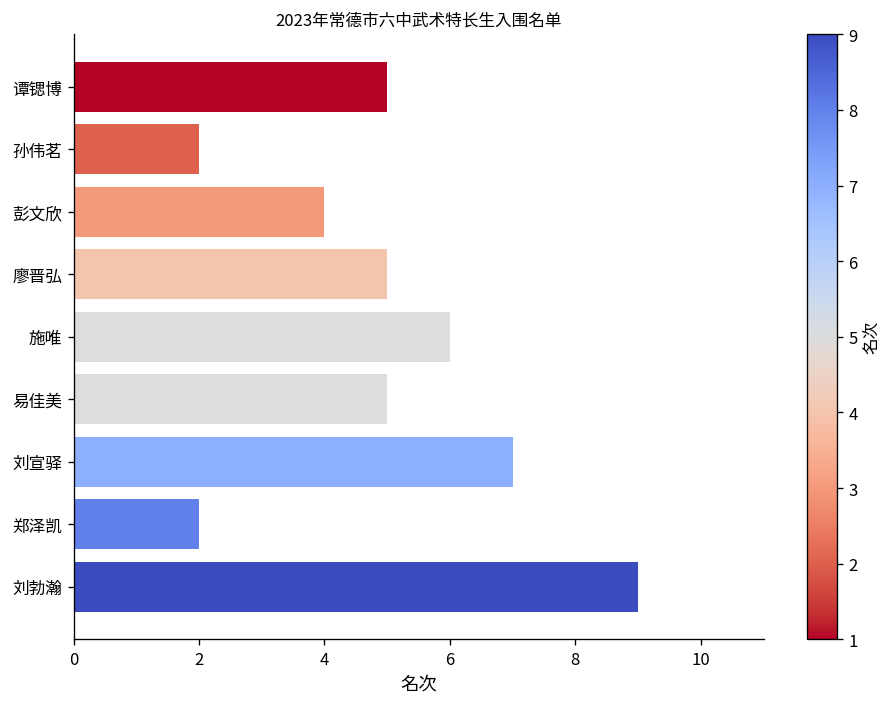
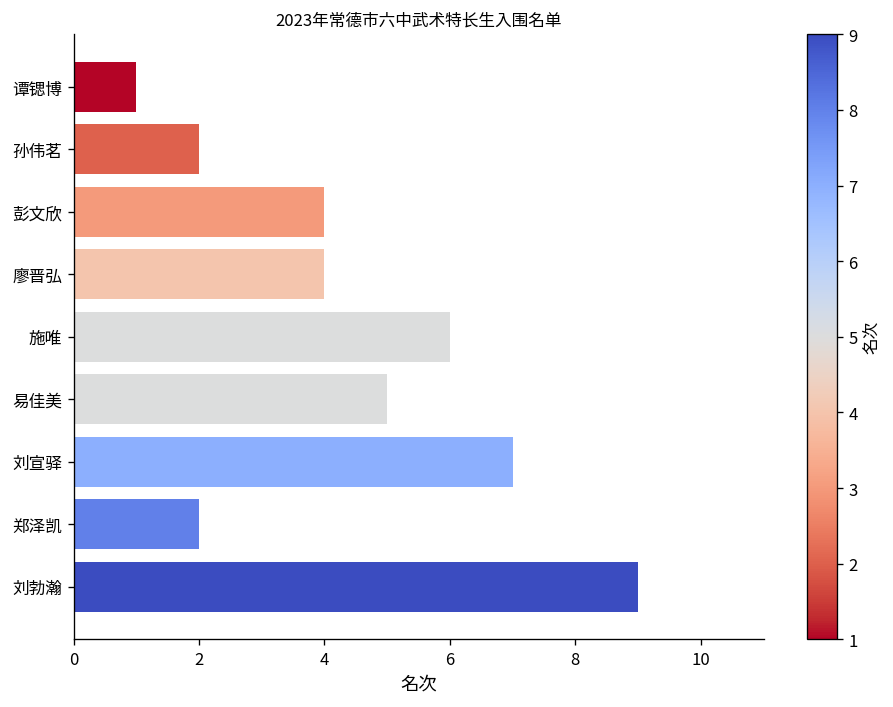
谭锶博: 5 -> 1
廖晋弘: 5 -> 4
